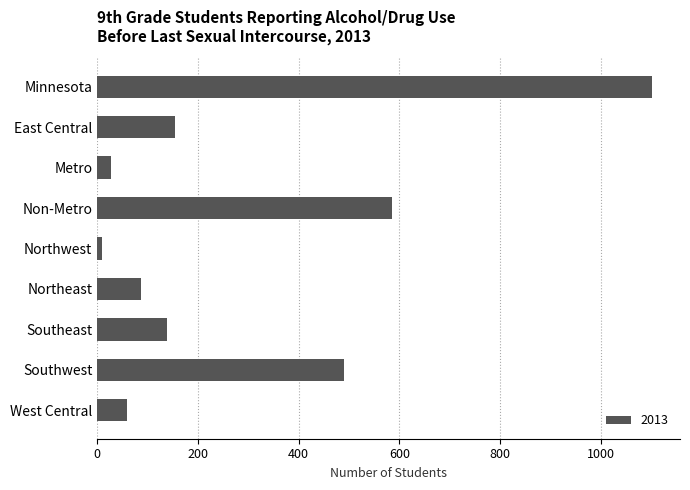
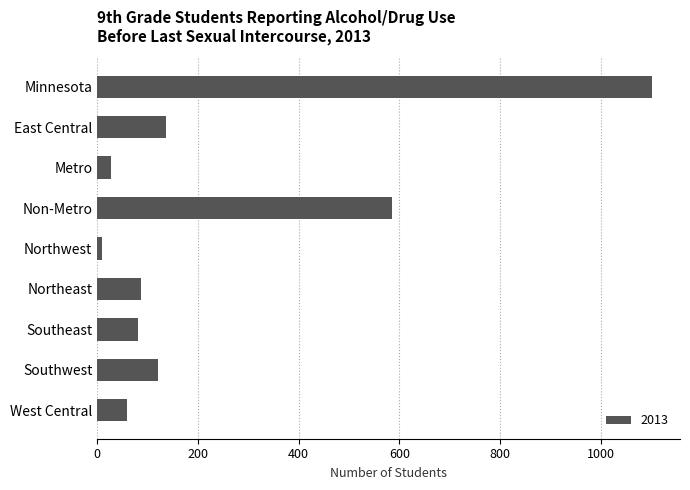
East Central: 160 -> 140
Southeast: 140 -> 80
Southwest: 490 -> 120
